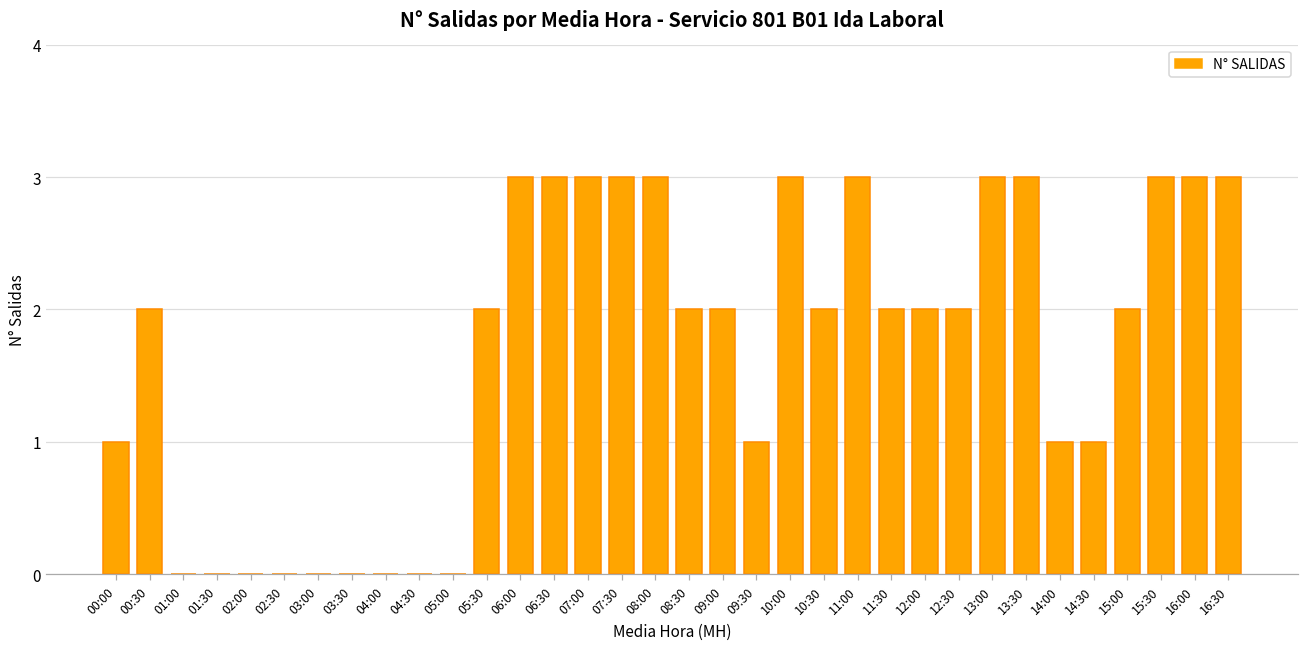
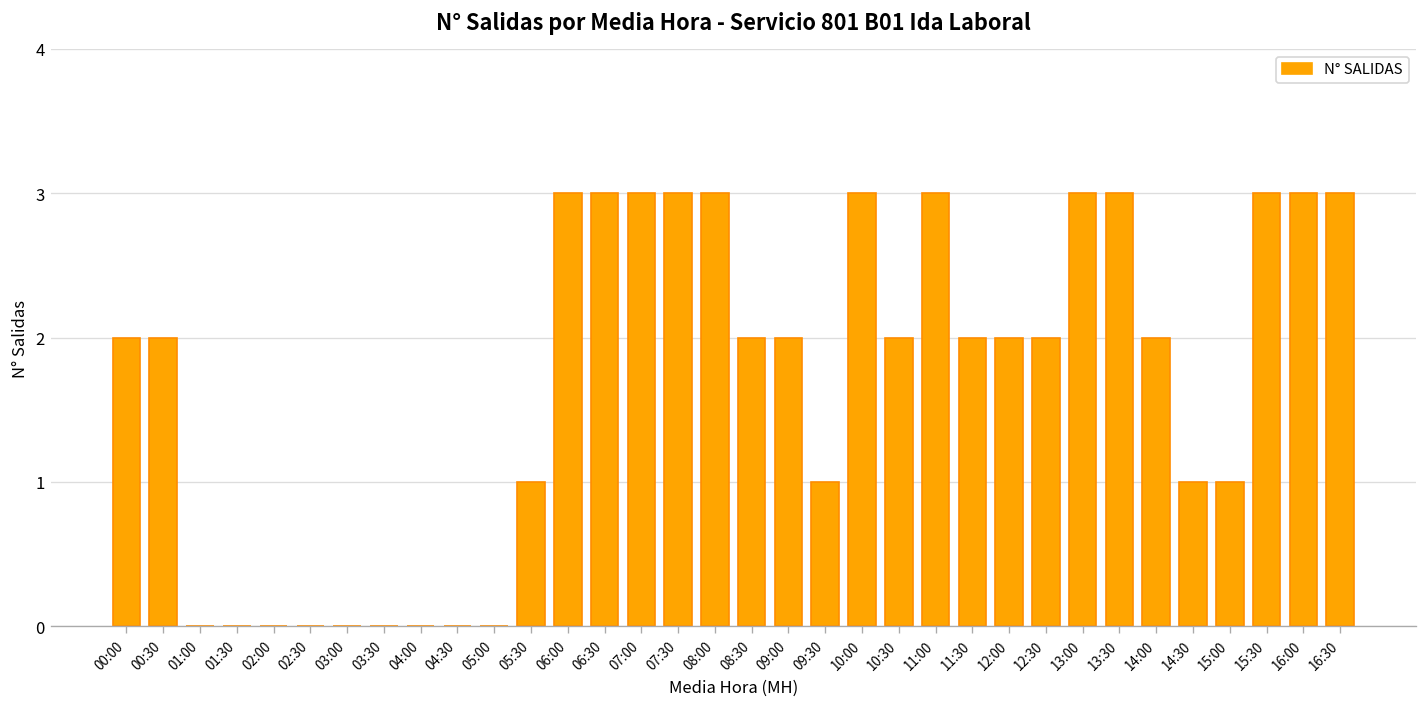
00:00: 1 -> 2
05:30: 2 -> 1
14:00: 1 -> 2
15:00: 2 -> 1
